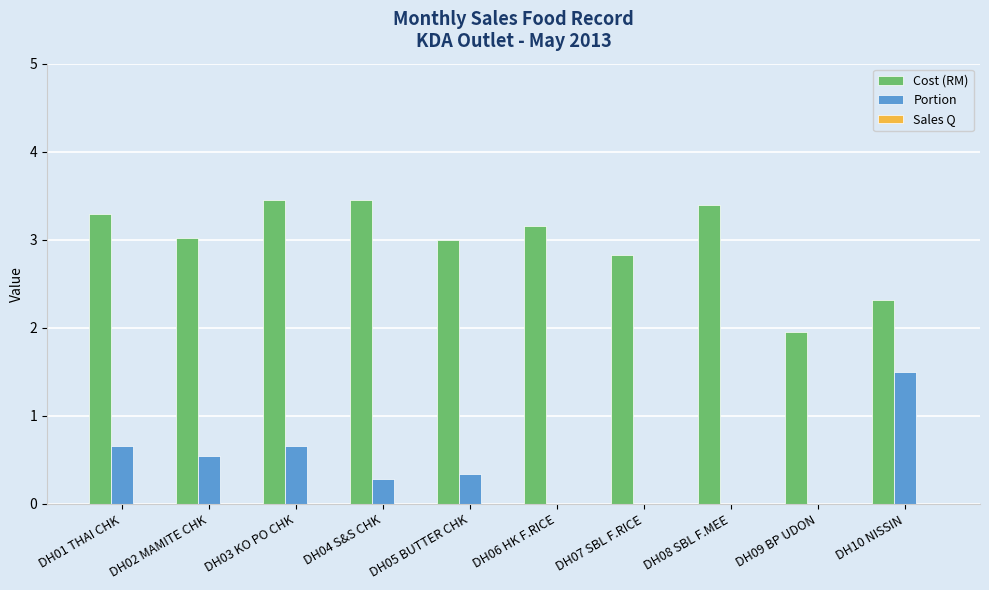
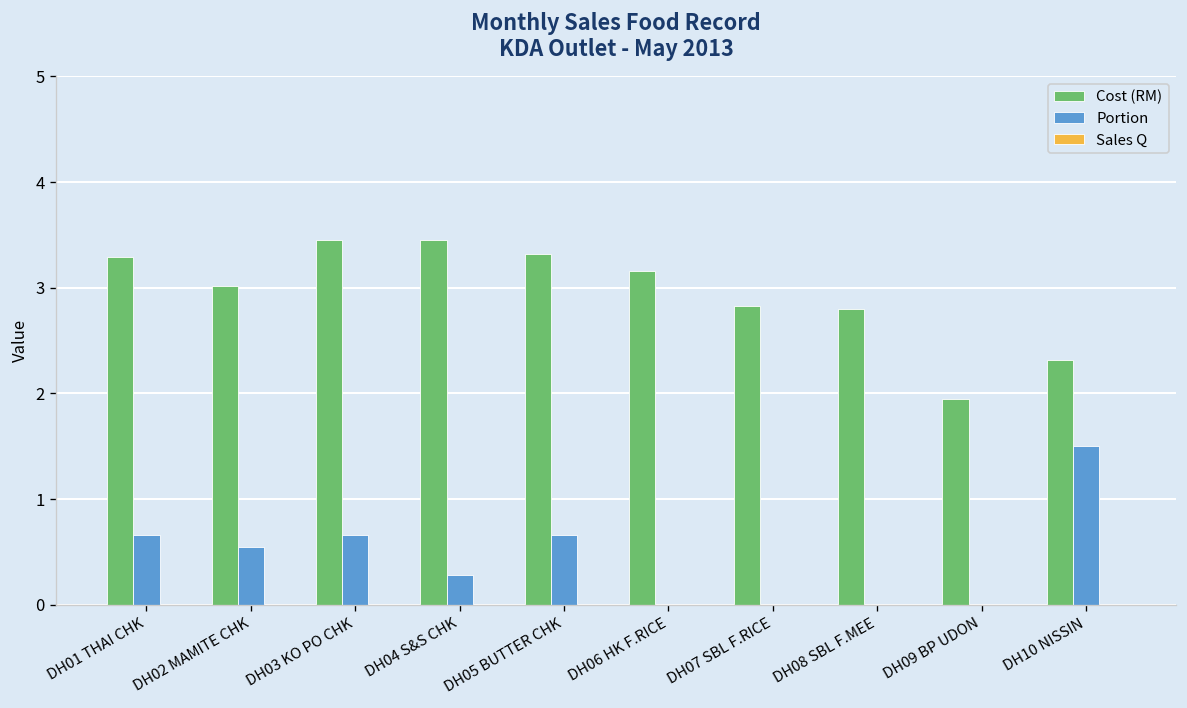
Cost (RM), DH05 BUTTER CHK: 3.0 -> 3.3
Portion, DH05 BUTTER CHK: 0.3 -> 0.7
Cost (RM), DH08 SBL F.MEE: 3.4 -> 2.8
